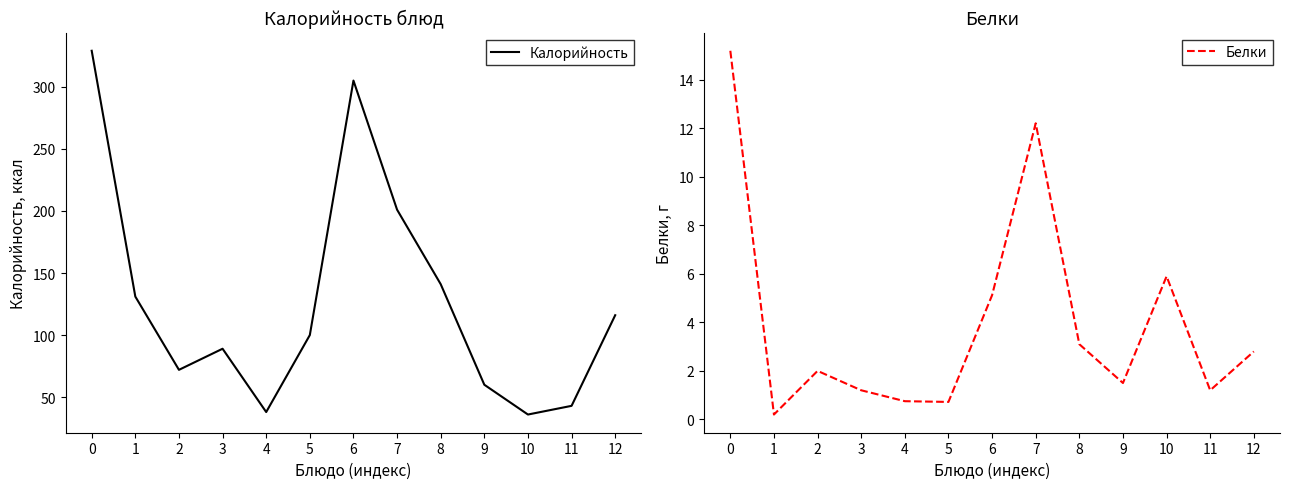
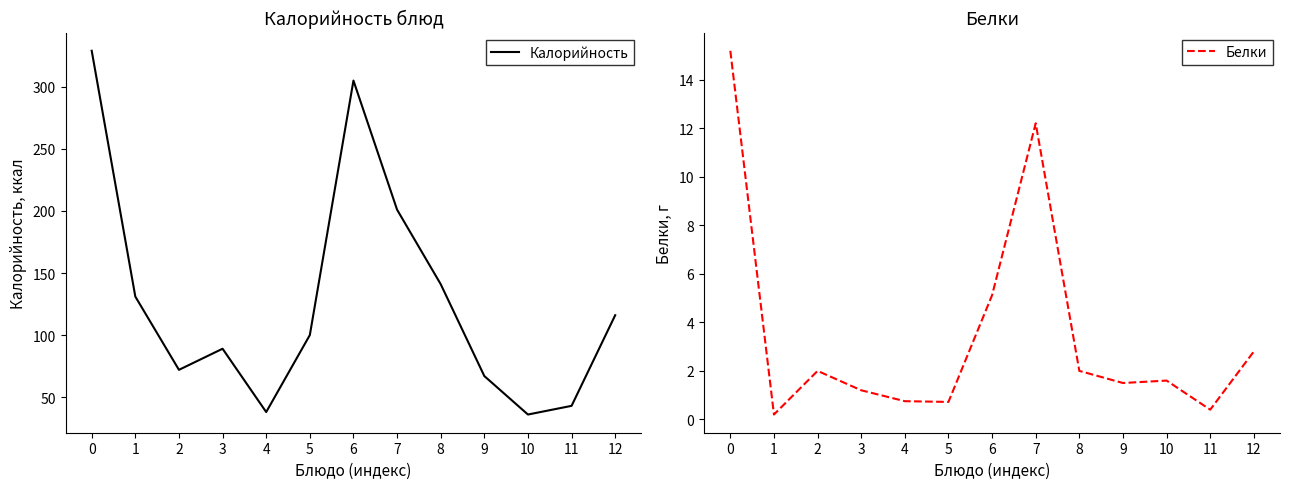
Калорийность блюд, 9: 60 -> 67
Белки, 8: 3.1 -> 2.0
Белки, 10: 5.9 -> 1.6
Белки, 11: 1.2 -> 0.4
